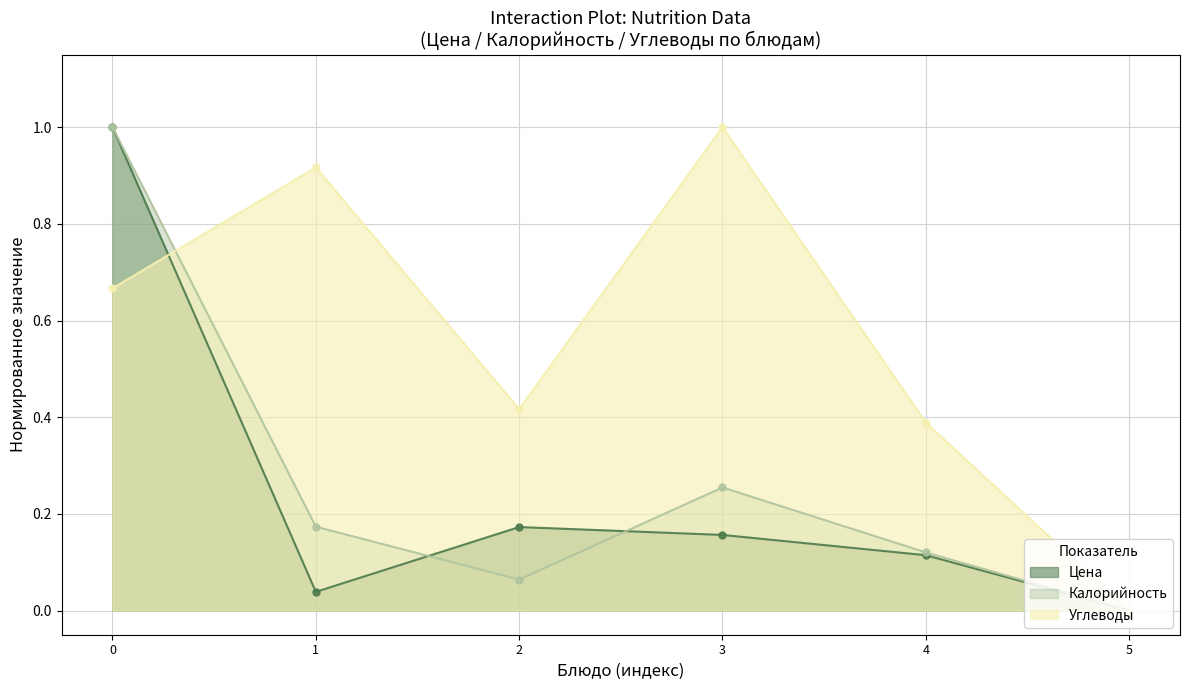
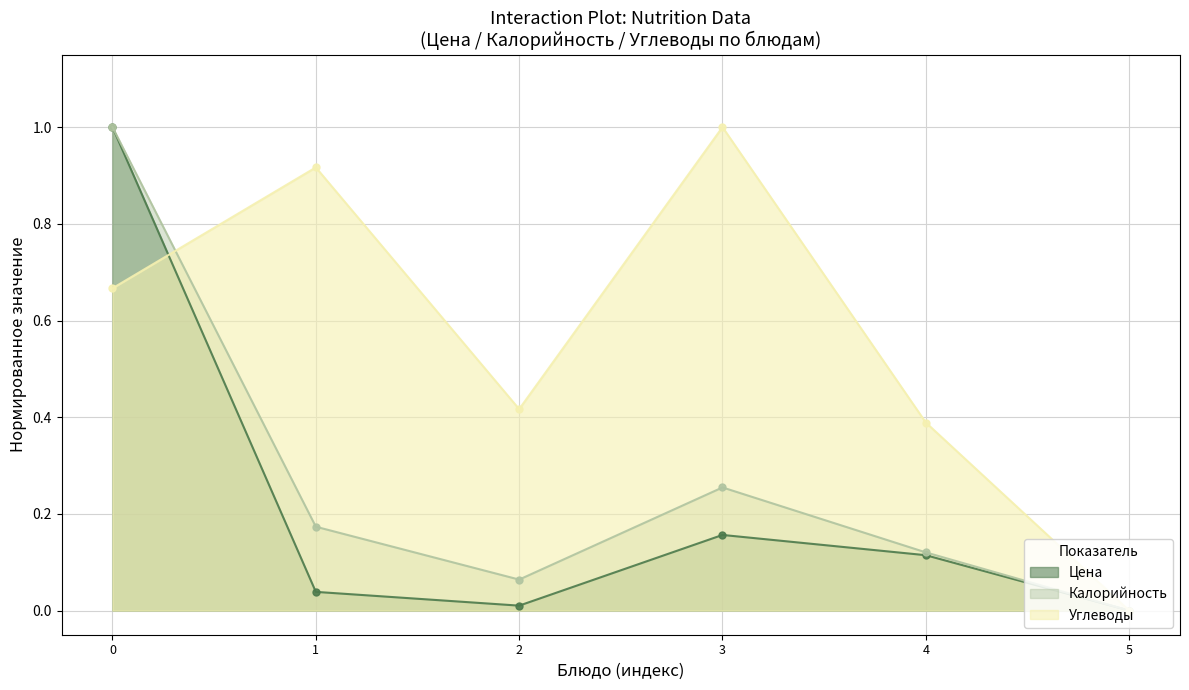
Цена, 2: 0.17 -> 0.01
